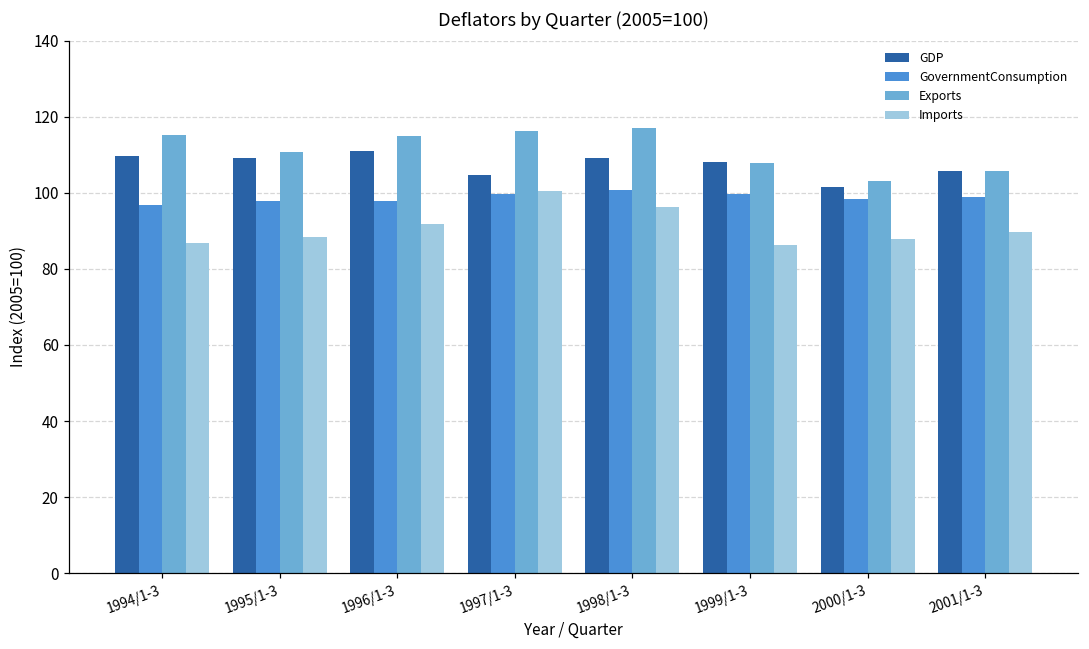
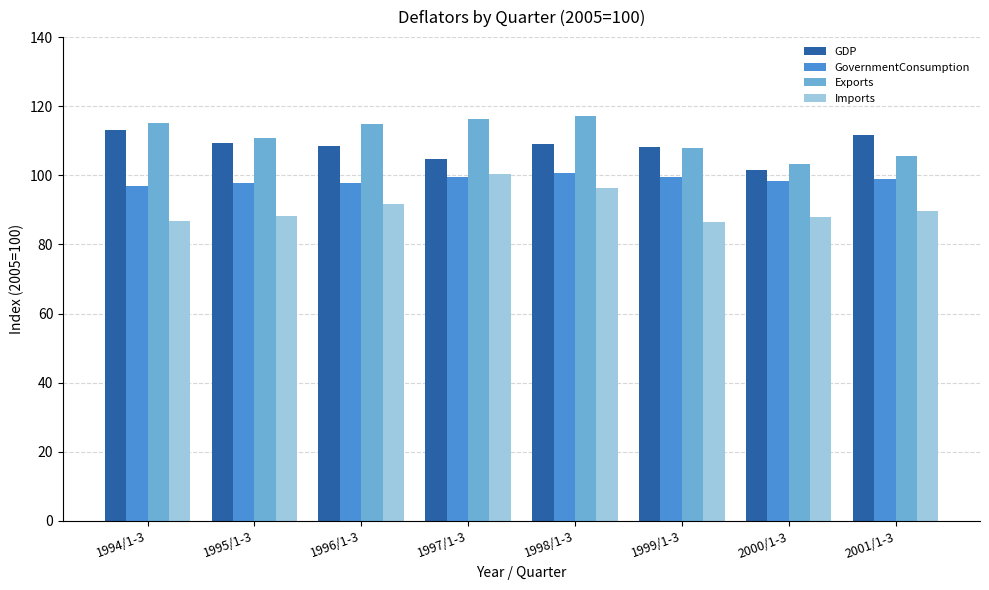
GDP, 1994/1-3: 110 -> 113
GDP, 1996/1-3: 111 -> 108
GDP, 2001/1-3: 106 -> 112
